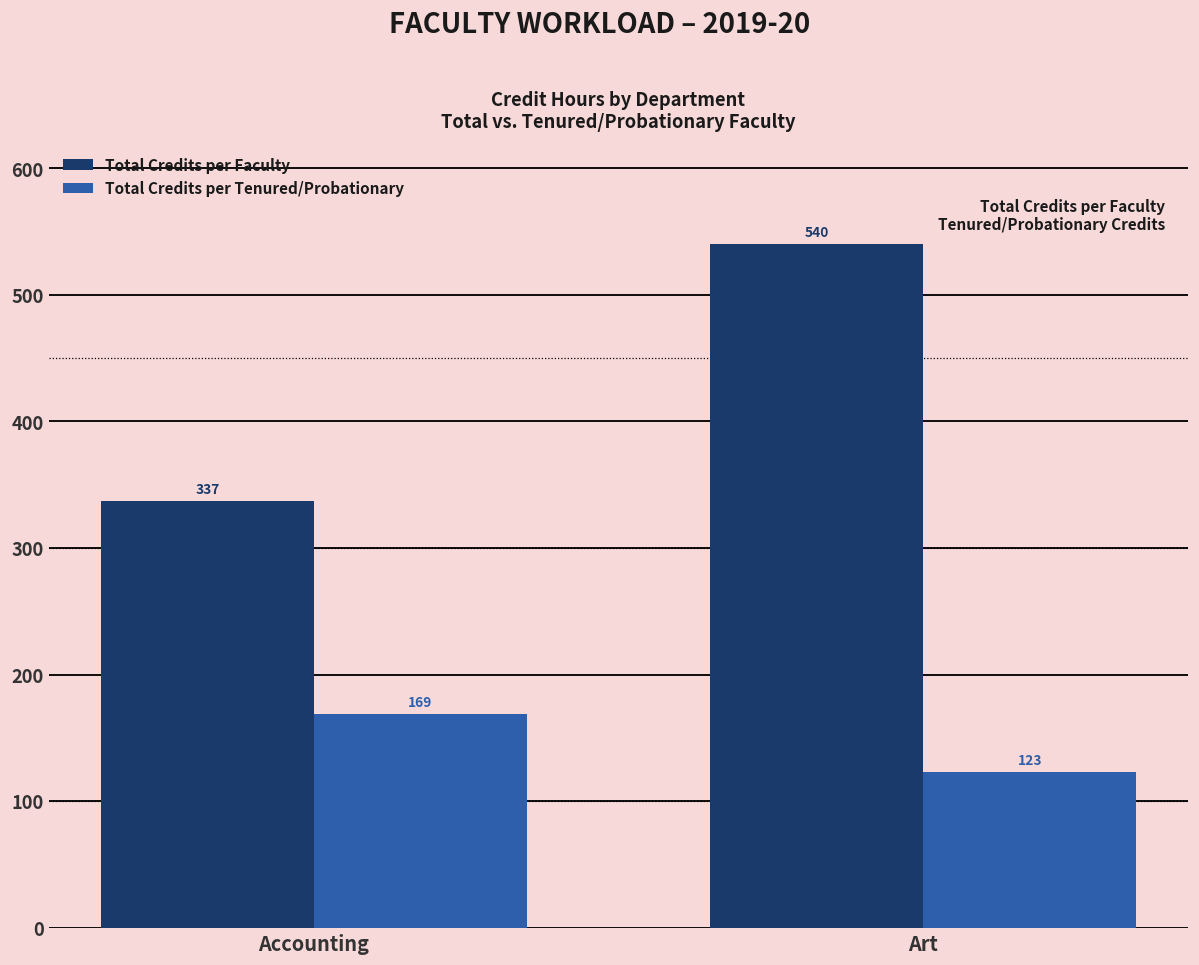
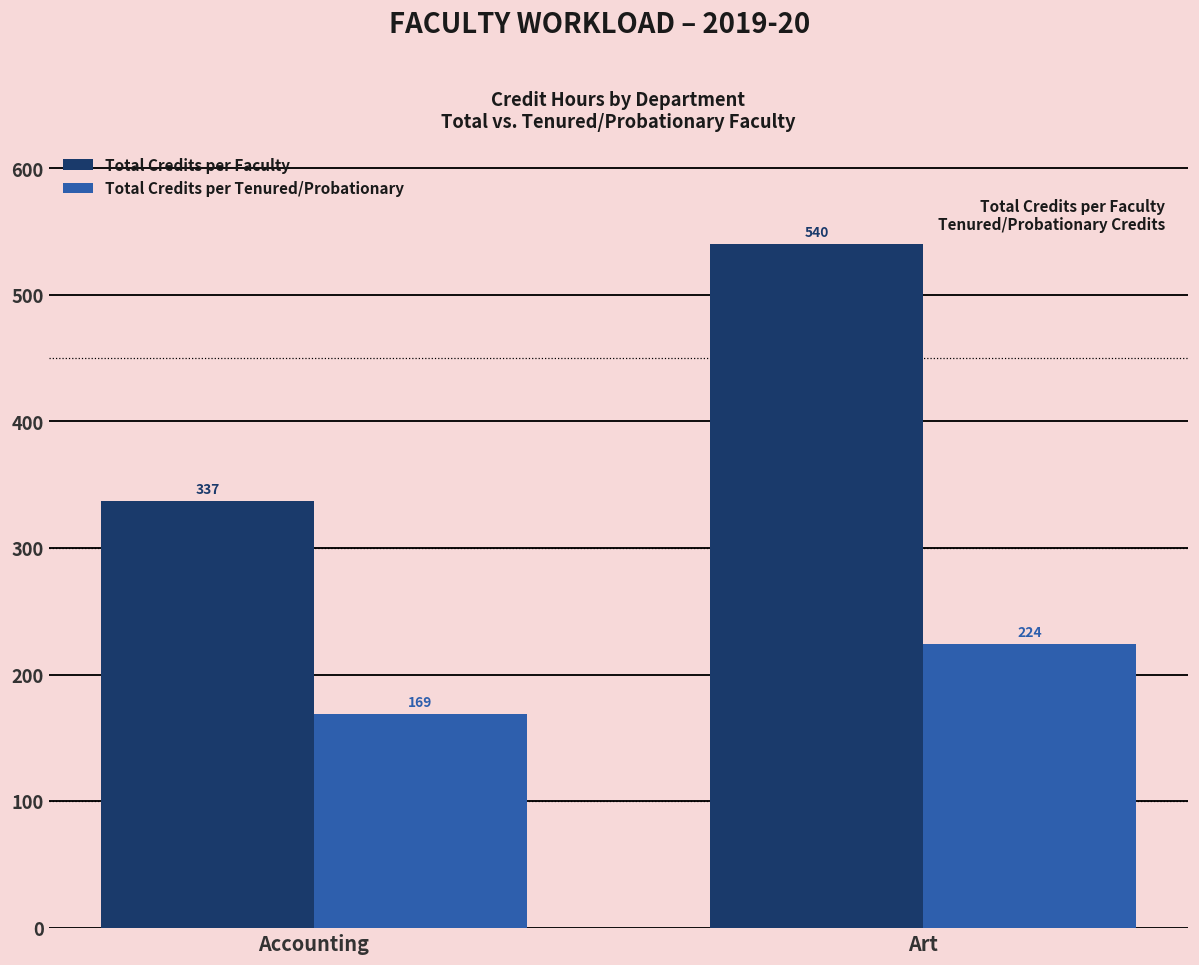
Total Credits per Tenured/Probationary, Art: 123 -> 224
